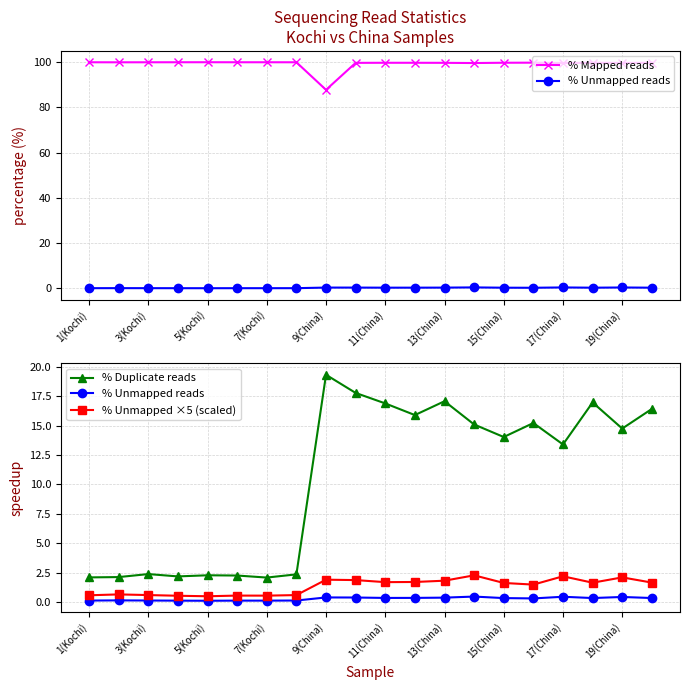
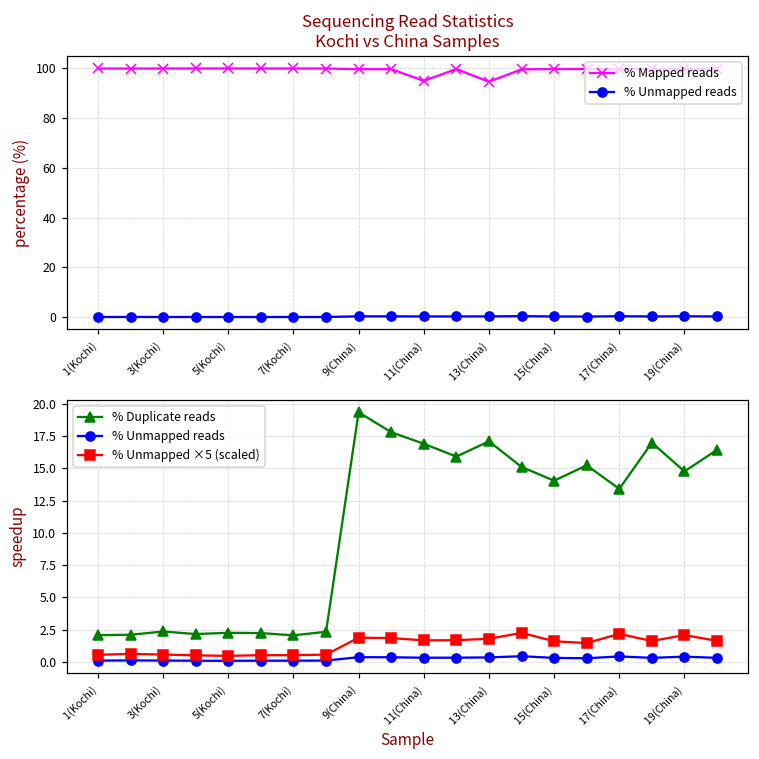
Sequencing Read Statistics Kochi vs China Samples, % Mapped reads, 9(China): 88 -> 100
Sequencing Read Statistics Kochi vs China Samples, % Mapped reads, 11(China): 100 -> 95
Sequencing Read Statistics Kochi vs China Samples, % Mapped reads, 13(China): 100 -> 95
